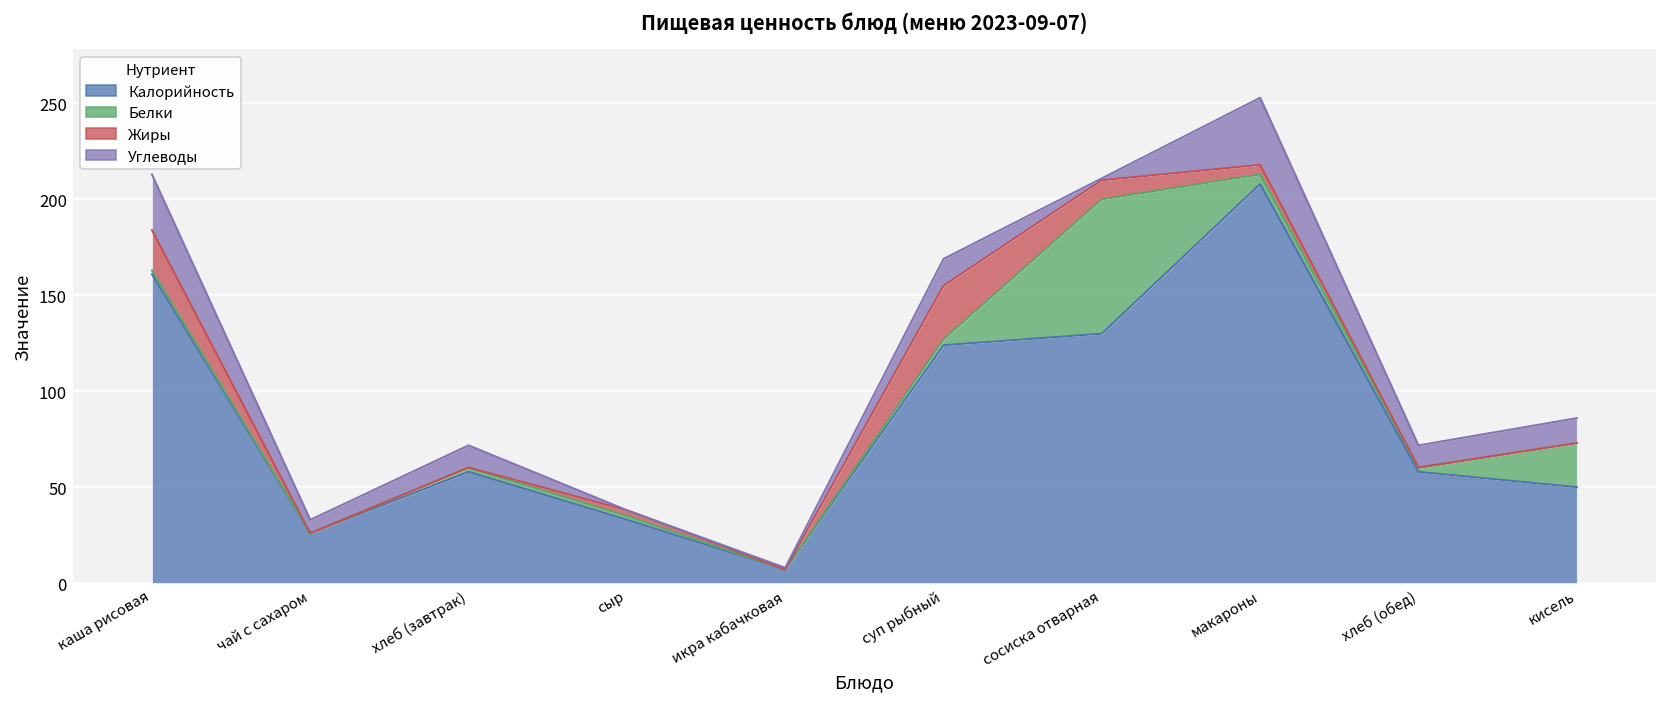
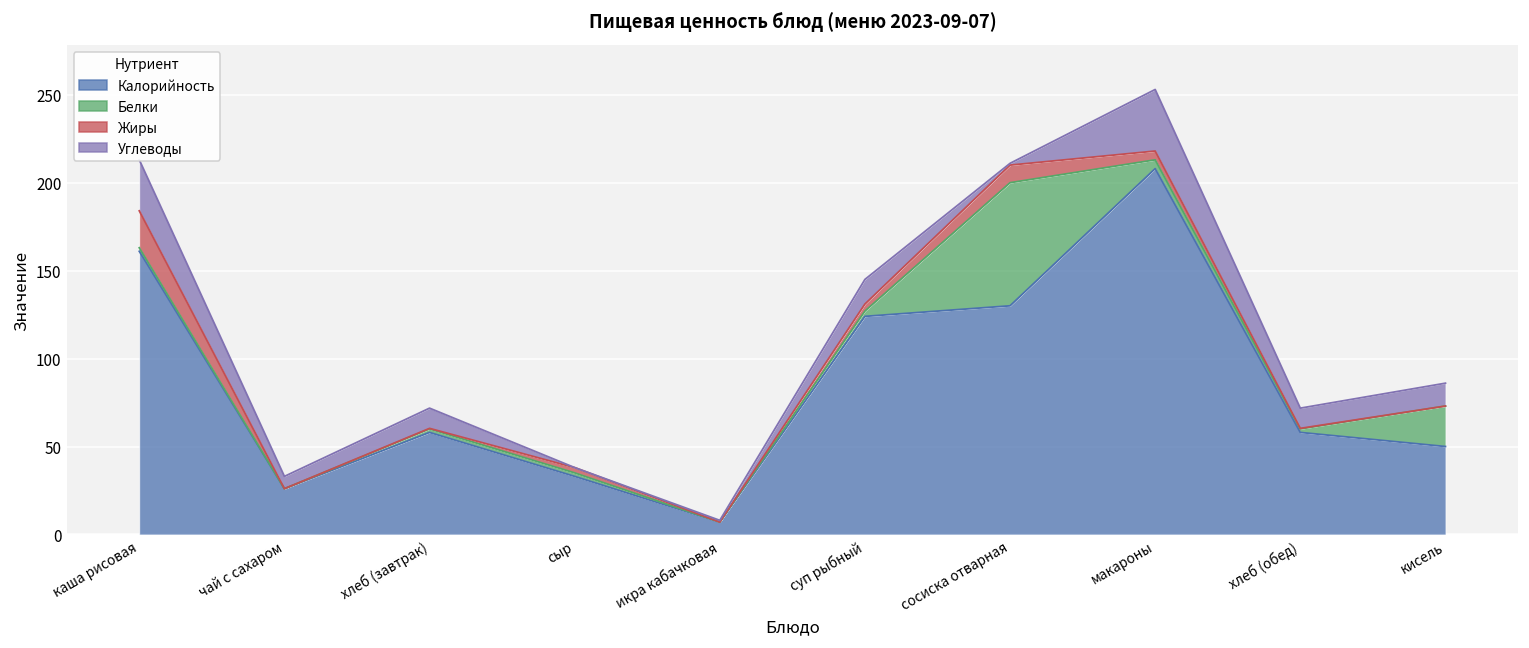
Жиры, суп рыбный: 28 -> 4
